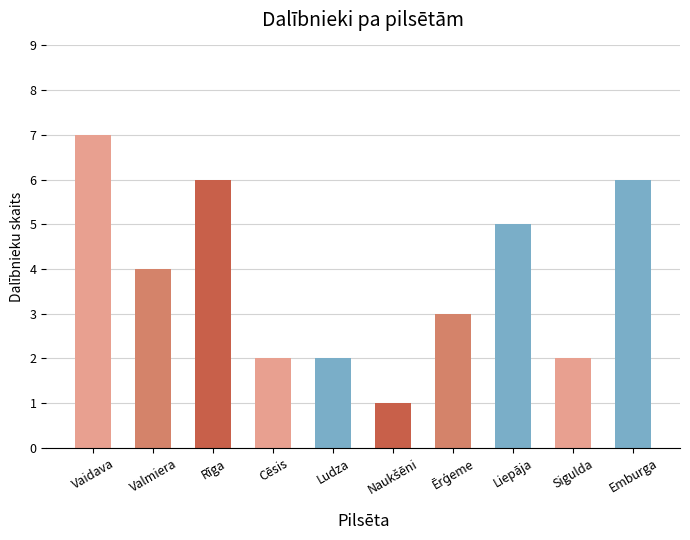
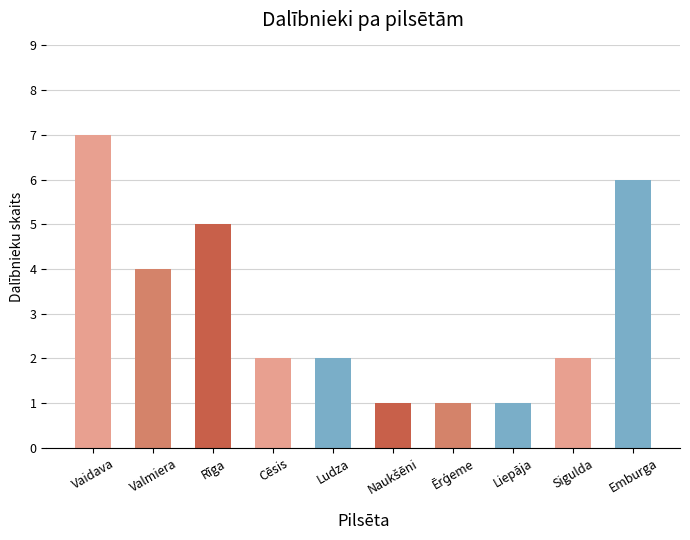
Rīga: 6 -> 5
Ērģeme: 3 -> 1
Liepāja: 5 -> 1
